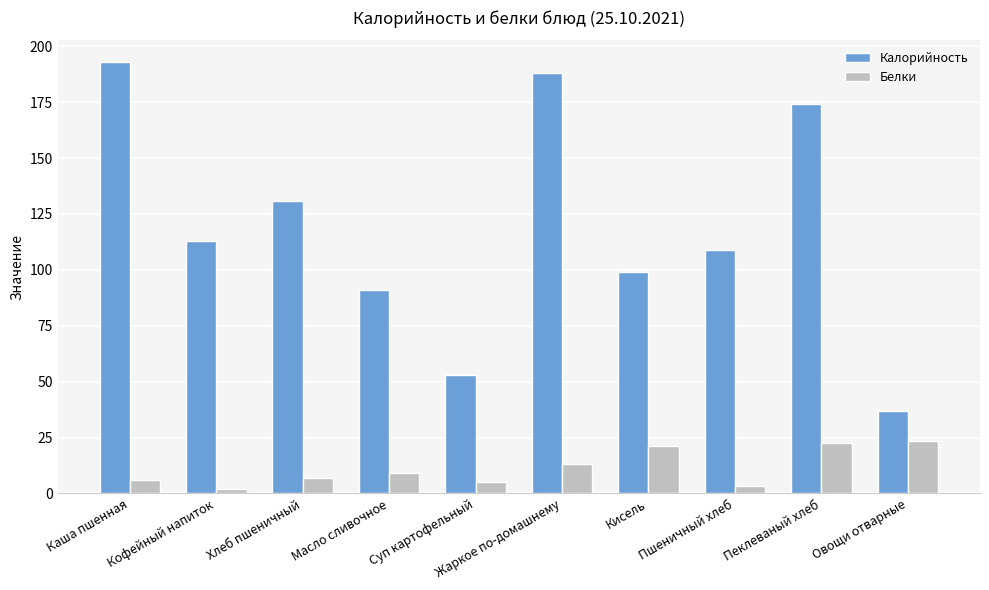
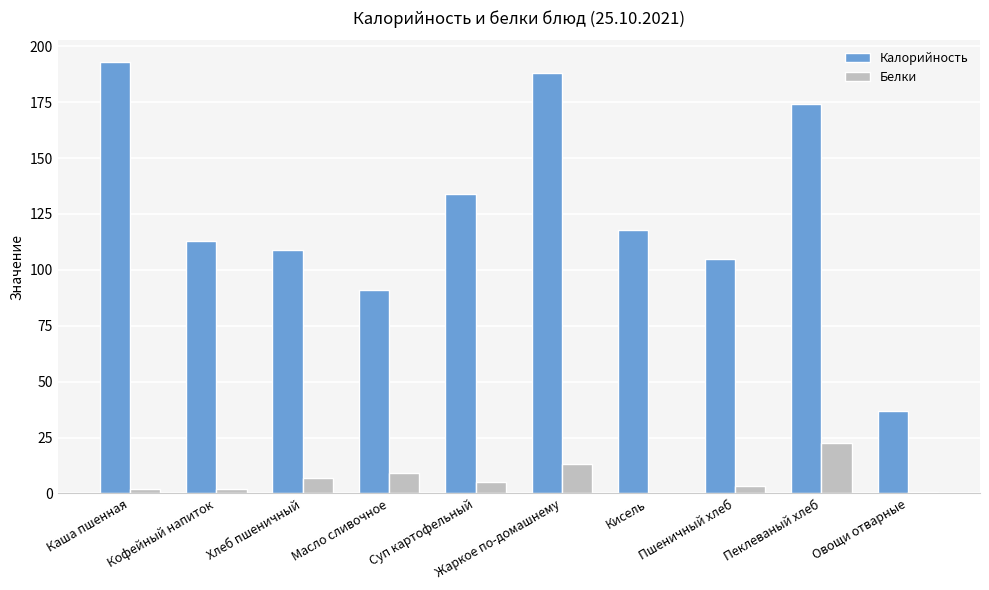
Белки, Каша пшенная: 6 -> 2
Калорийность, Хлеб пшеничный: 131 -> 109
Калорийность, Суп картофельный: 53 -> 134
Калорийность, Кисель: 99 -> 118
Белки, Кисель: 21 -> 0
Калорийность, Пшеничный хлеб: 109 -> 105
Белки, Овощи отварные: 23 -> 1
